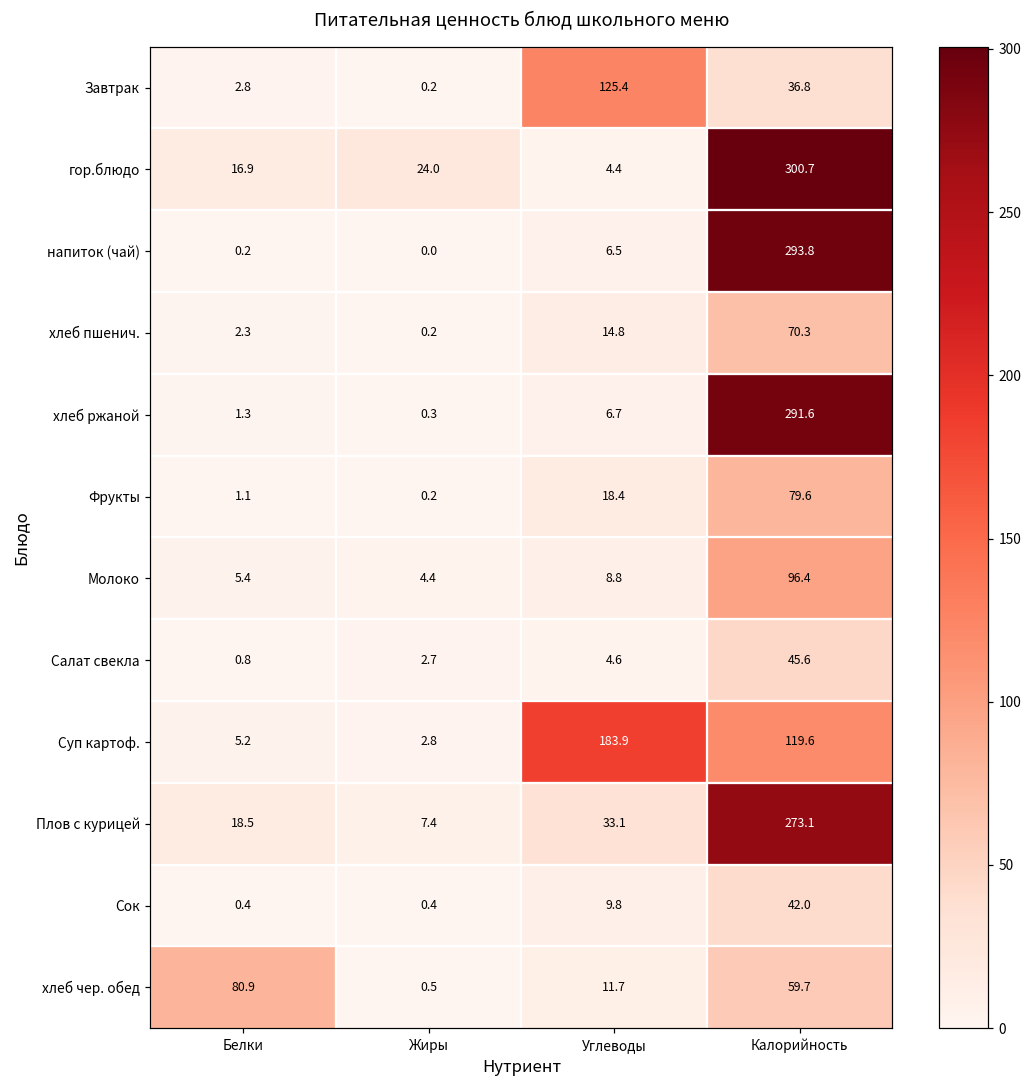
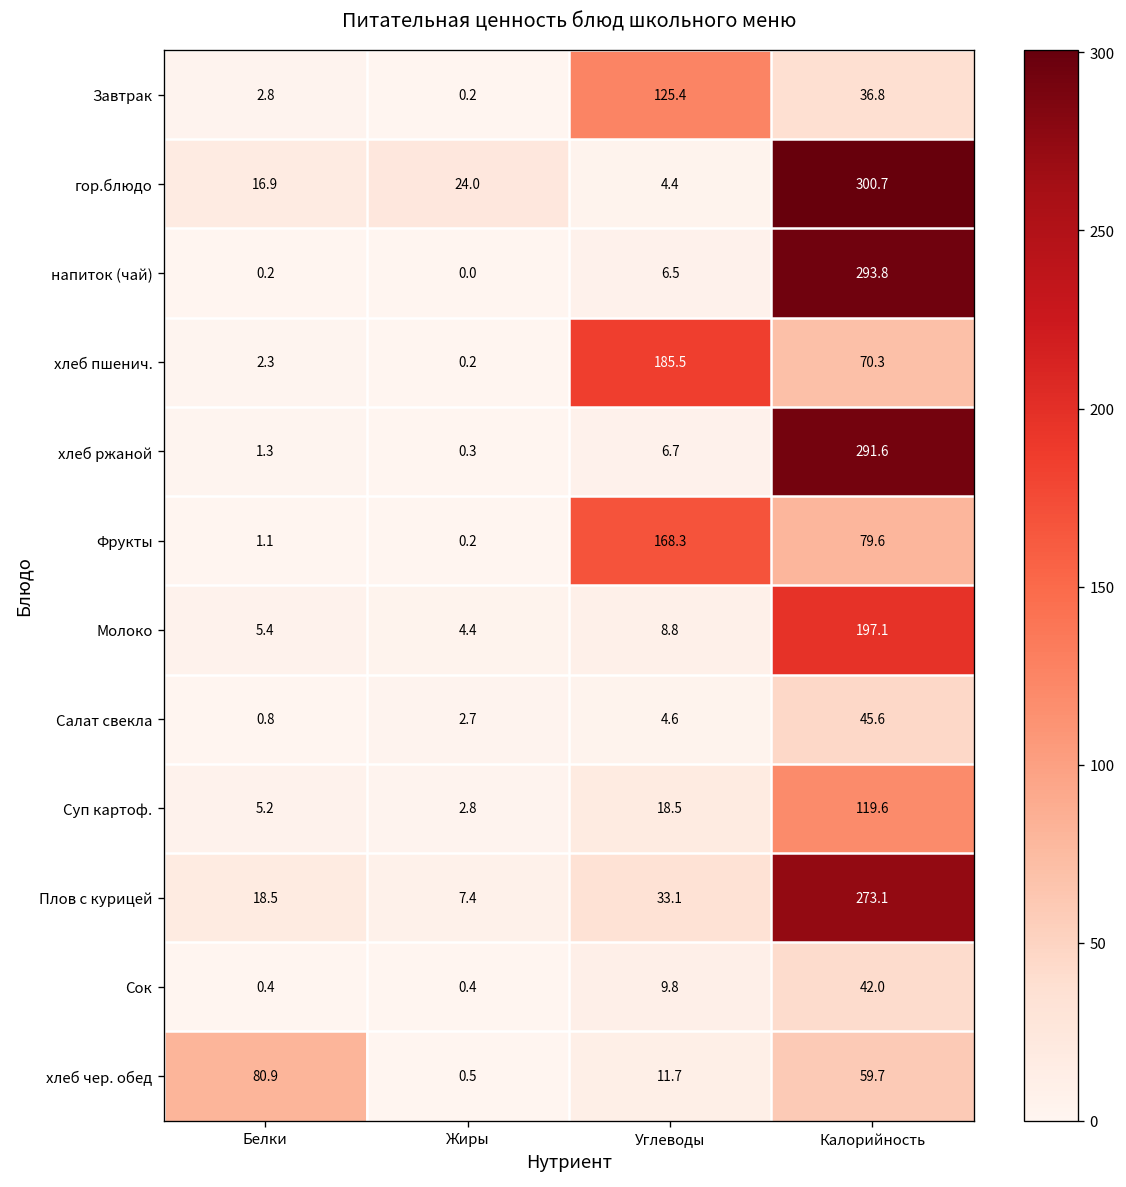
хлеб пшенич., Углеводы: 14.8 -> 185.5
Фрукты, Углеводы: 18.4 -> 168.3
Молоко, Калорийность: 96.4 -> 197.1
Суп картоф., Углеводы: 183.9 -> 18.5
